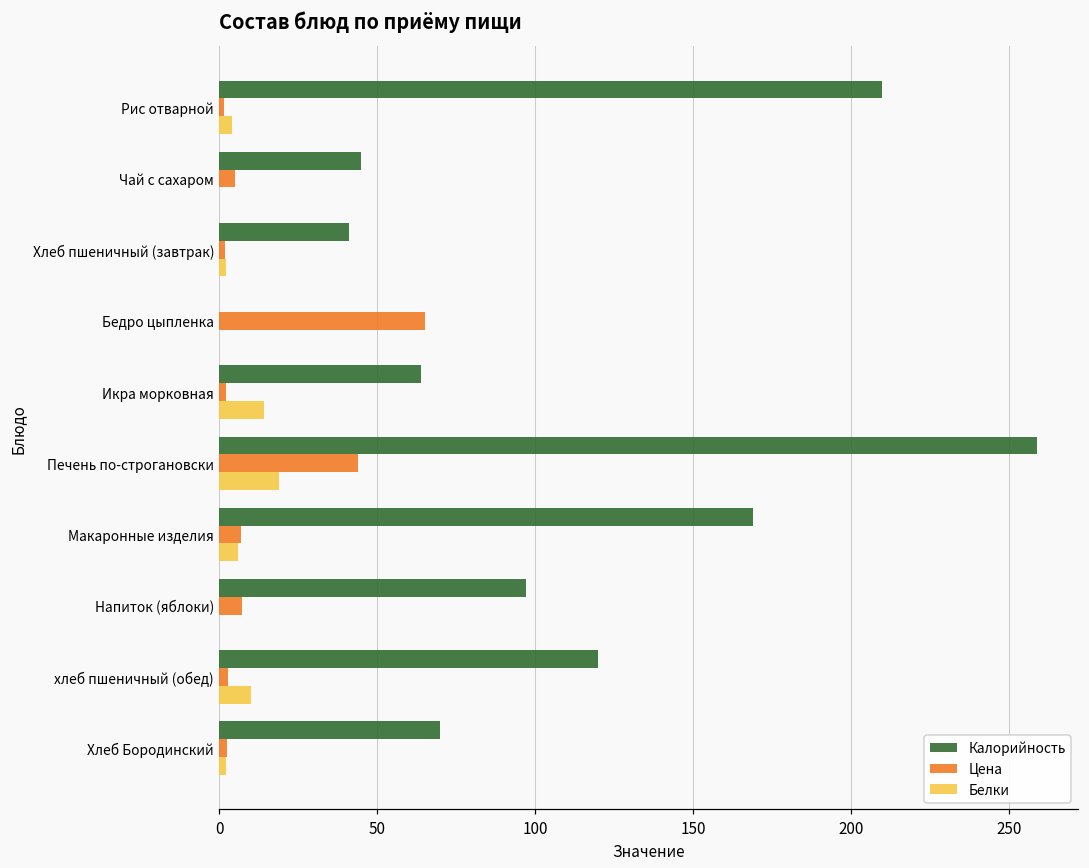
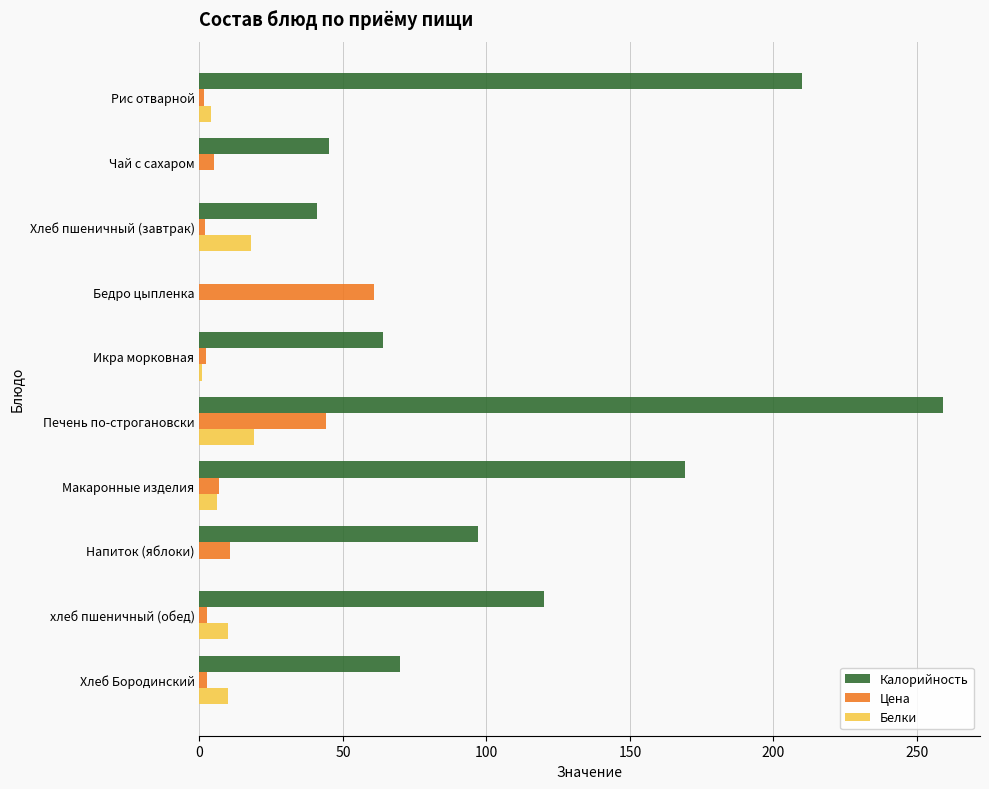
Белки, Хлеб пшеничный (завтрак): 2 -> 18
Цена, Бедро цыпленка: 65 -> 61
Белки, Икра морковная: 14 -> 1
Цена, Напиток (яблоки): 7 -> 11
Белки, Хлеб Бородинский: 2 -> 10
